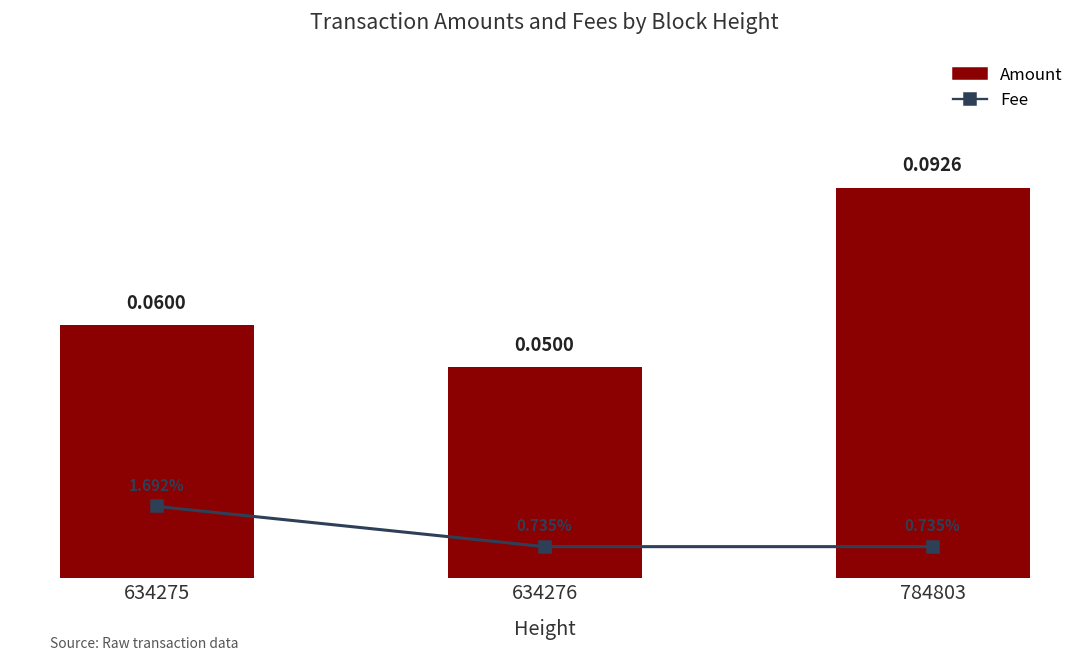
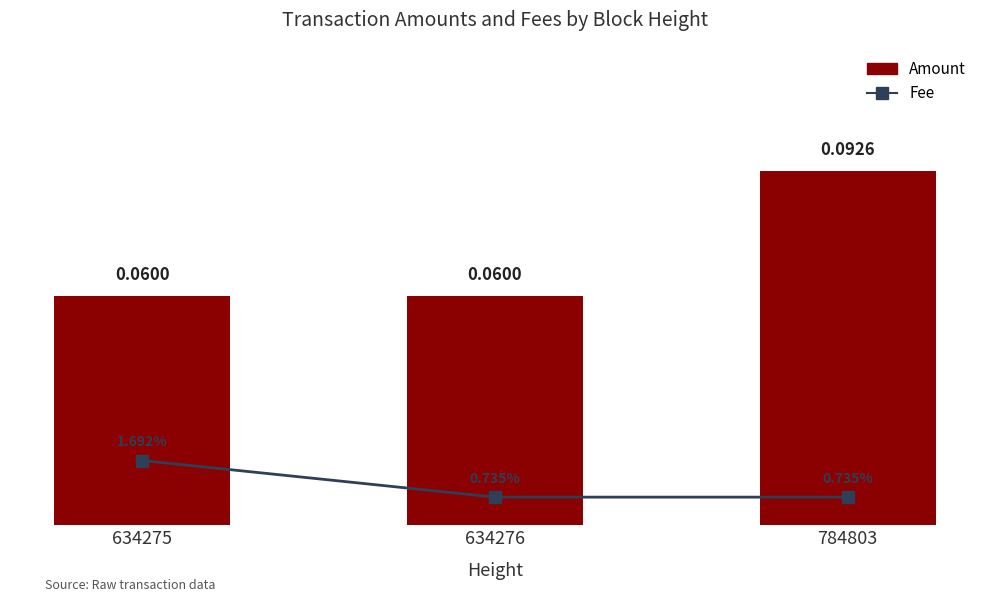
Amount, 634276: 0.0500 -> 0.0600
